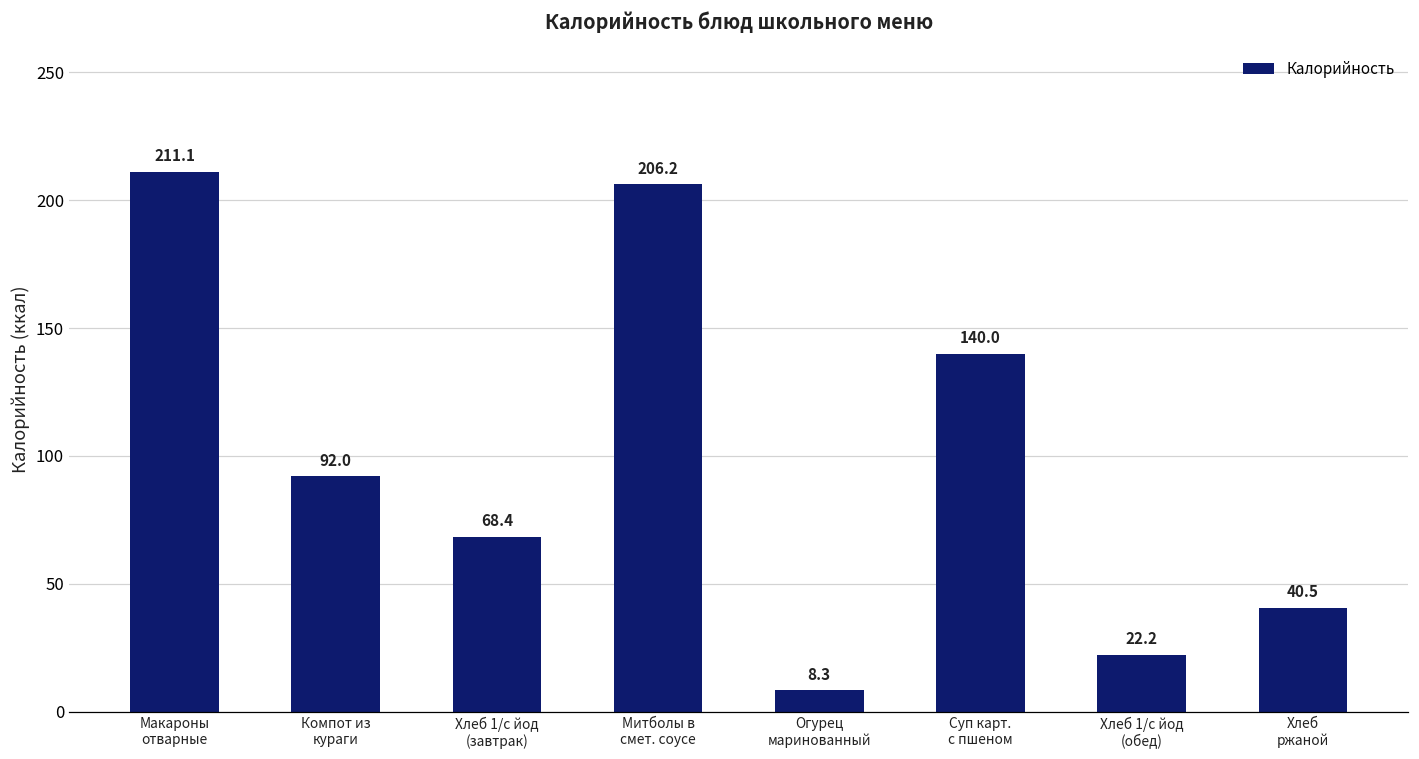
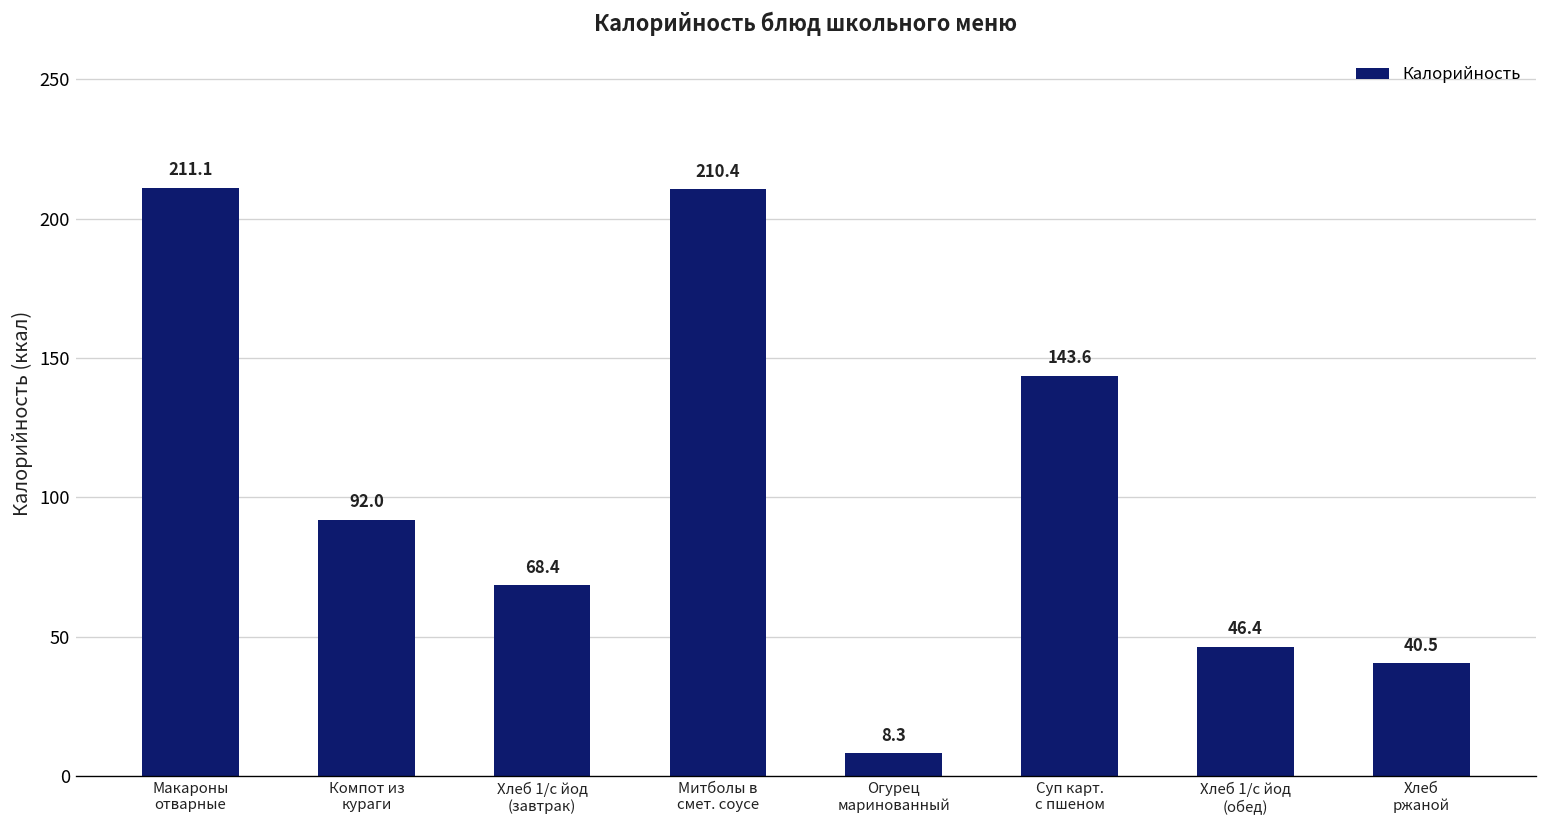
Митболы в смет. соусе: 206.2 -> 210.4
Суп карт. с пшеном: 140.0 -> 143.6
Хлеб 1/с йод (обед): 22.2 -> 46.4
